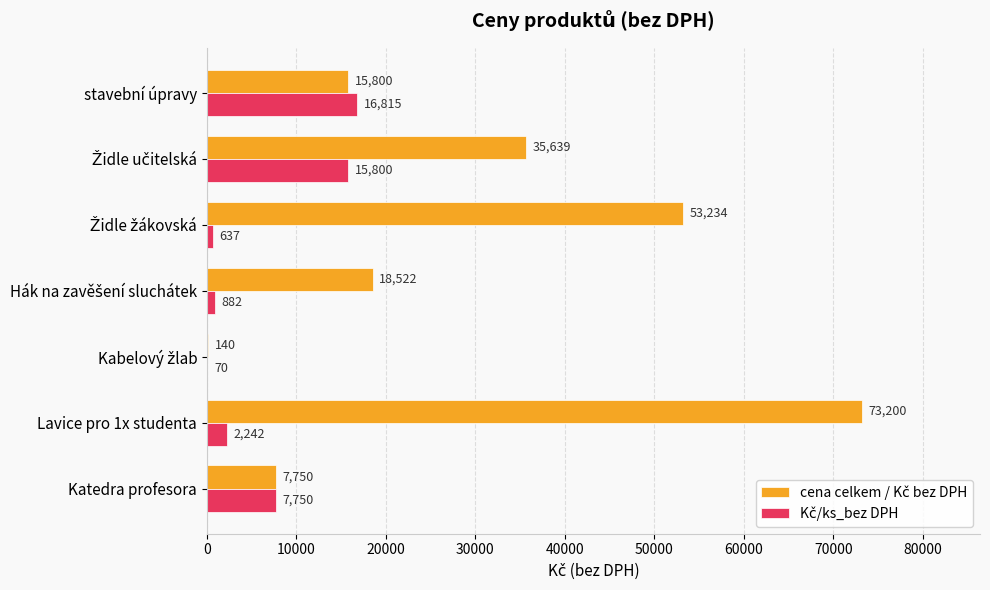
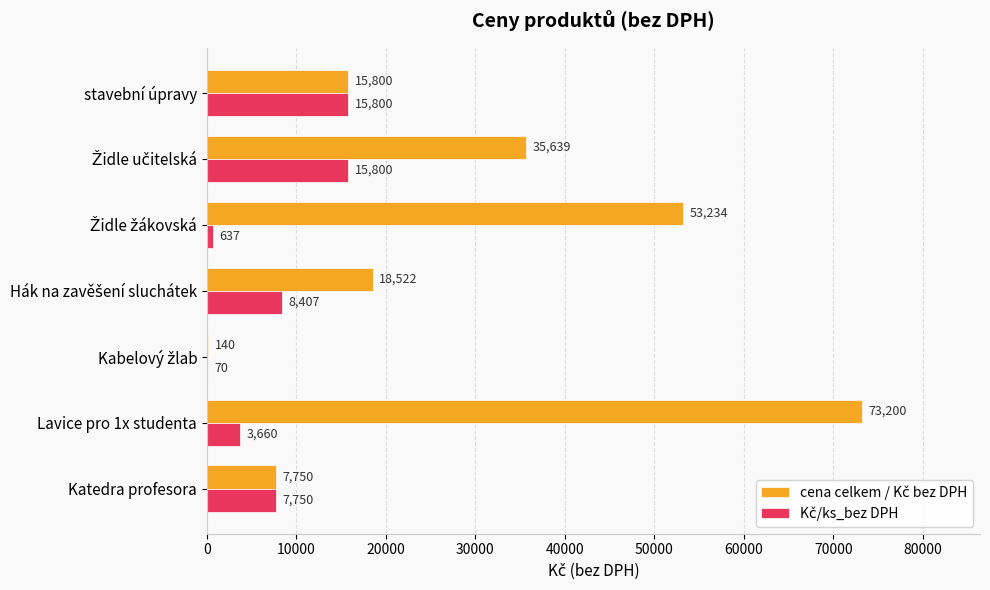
Kč/ks_bez DPH, stavební úpravy: 16,815 -> 15,800
Kč/ks_bez DPH, Hák na zavěšení sluchátek: 882 -> 8,407
Kč/ks_bez DPH, Lavice pro 1x studenta: 2,242 -> 3,660
